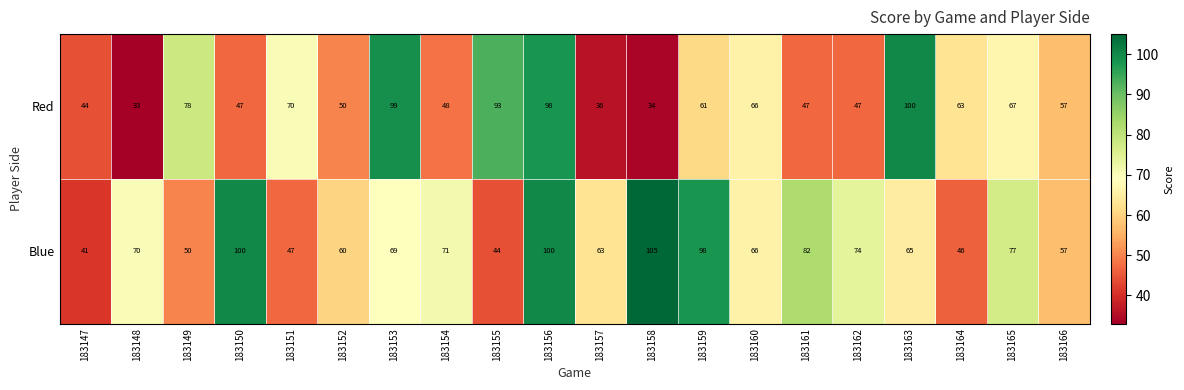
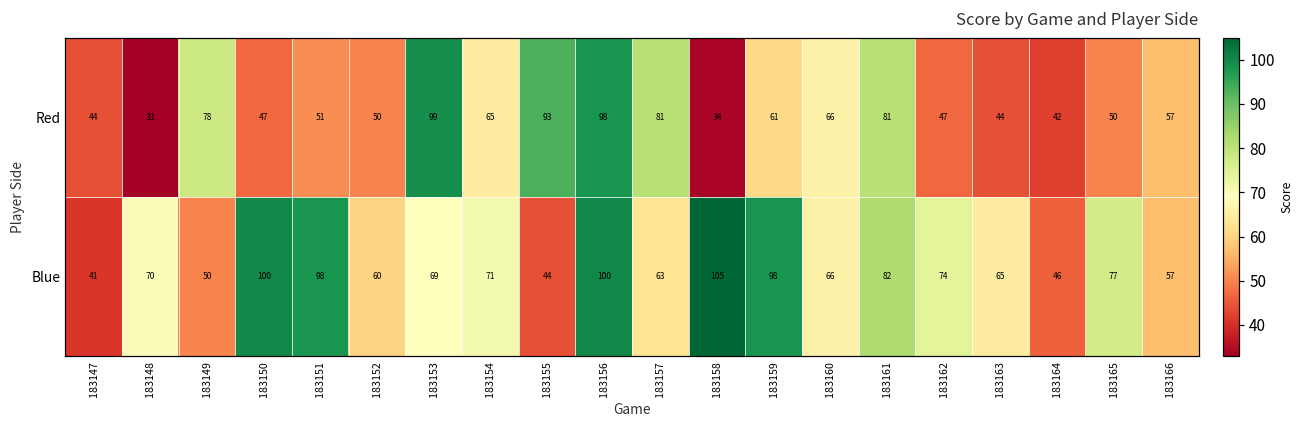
Red, 183151: 70 -> 51
Red, 183154: 48 -> 65
Red, 183157: 36 -> 81
Red, 183161: 47 -> 81
Red, 183163: 100 -> 44
Red, 183164: 63 -> 42
Red, 183165: 67 -> 50
Blue, 183151: 47 -> 98
